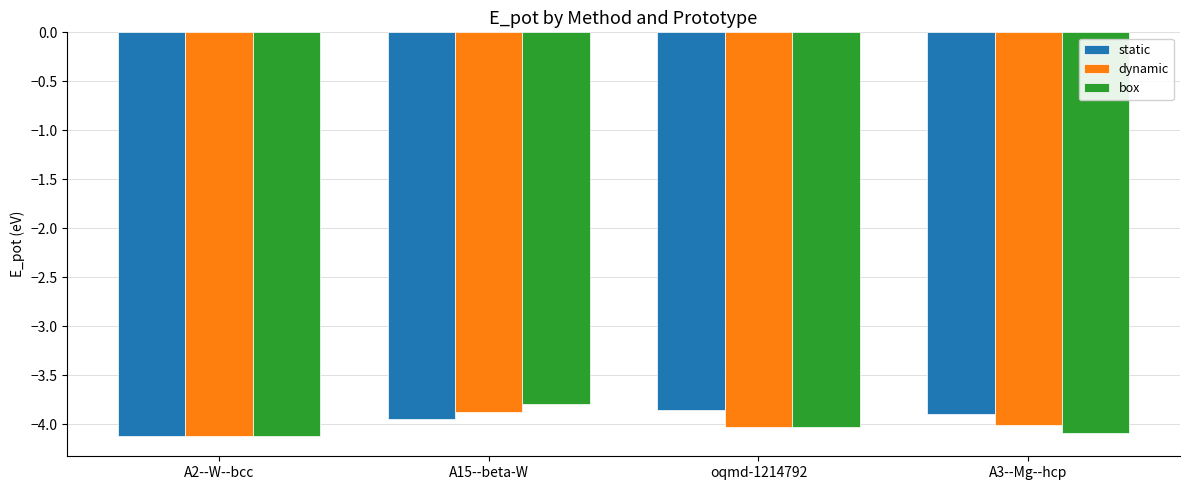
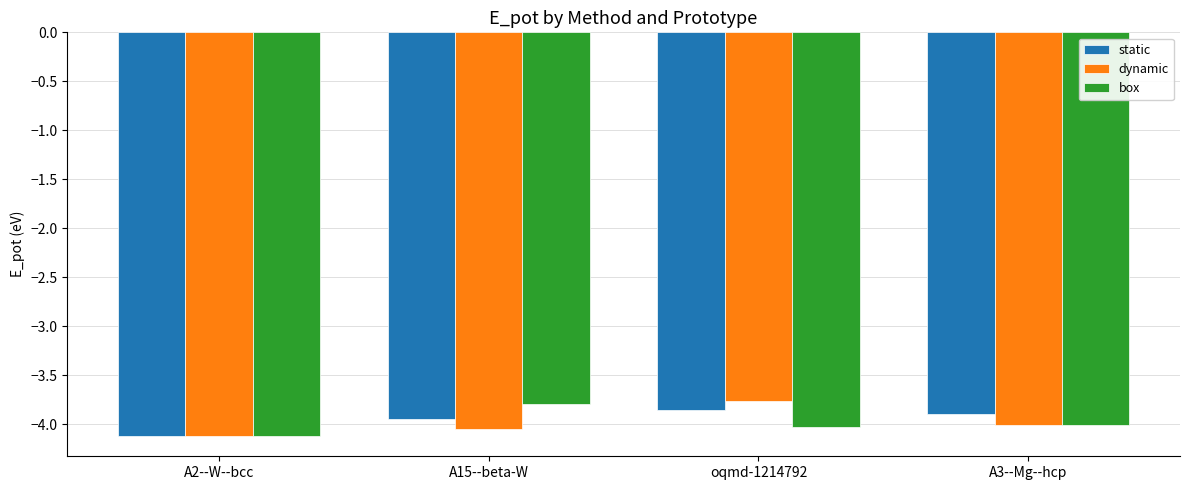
dynamic, A15--beta-W: -3.9 -> -4.0
dynamic, oqmd-1214792: -4.0 -> -3.8
box, A3--Mg--hcp: -4.1 -> -4.0
